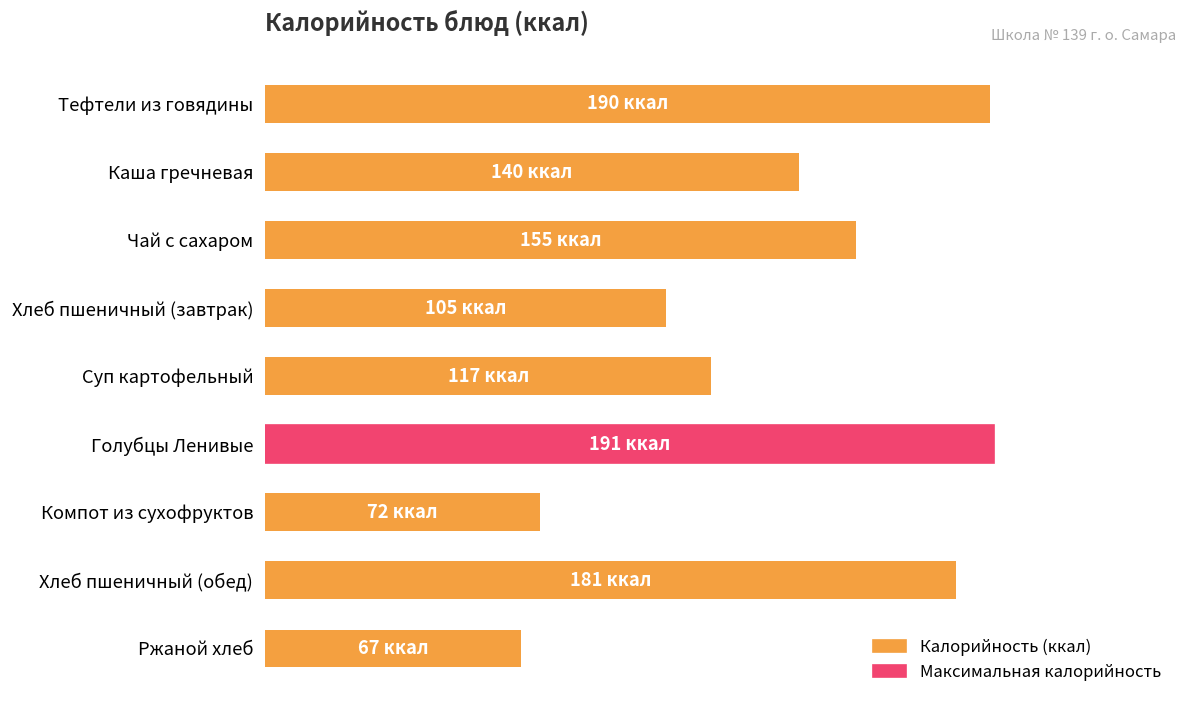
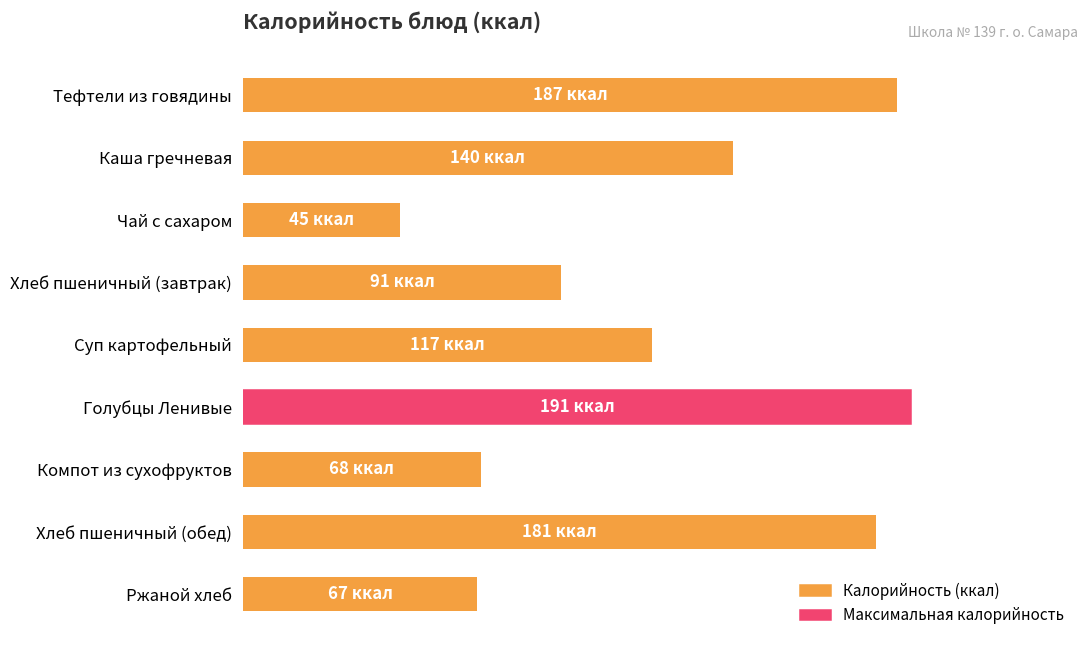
Тефтели из говядины: 190 -> 187
Чай с сахаром: 155 -> 45
Хлеб пшеничный (завтрак): 105 -> 91
Компот из сухофруктов: 72 -> 68
